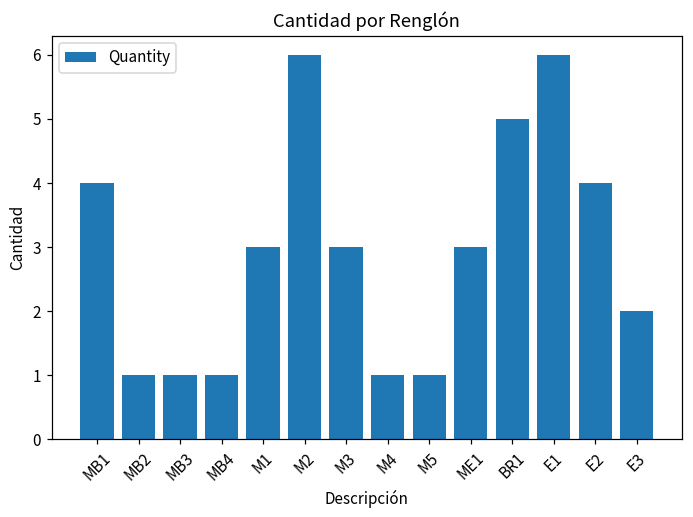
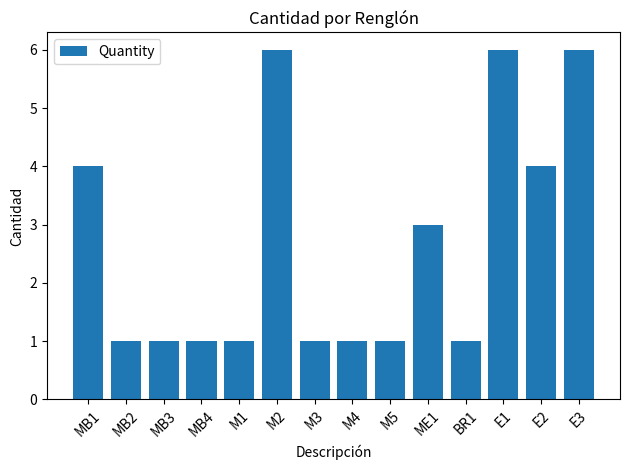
M1: 3 -> 1
M3: 3 -> 1
BR1: 5 -> 1
E3: 2 -> 6
